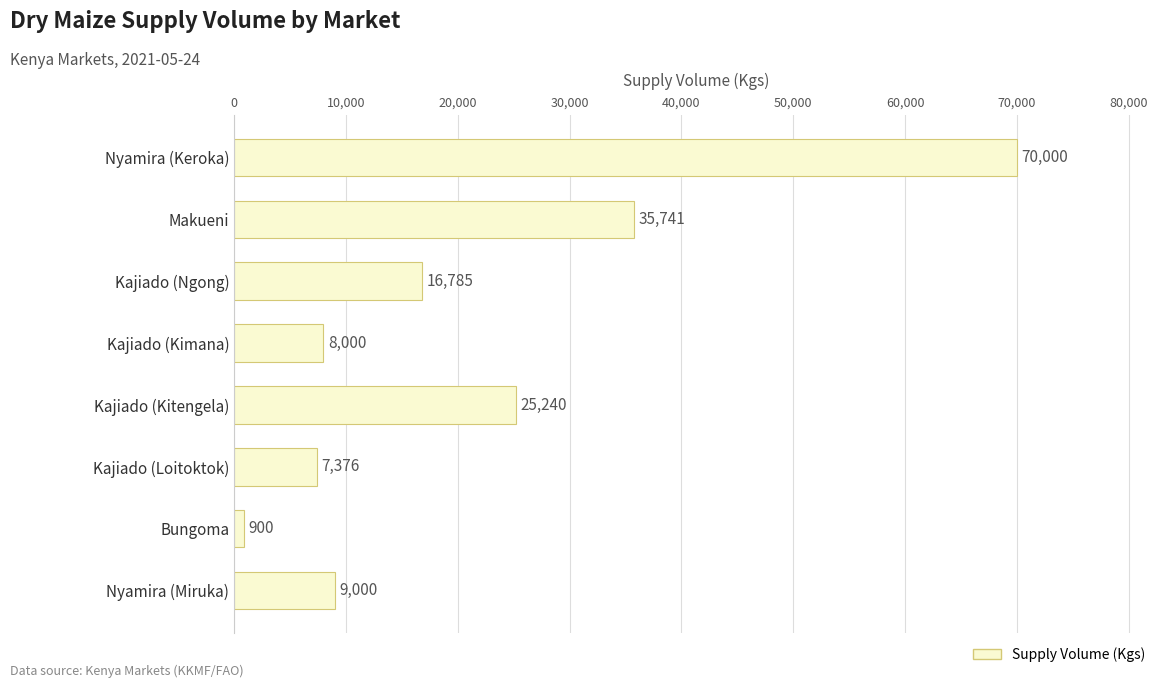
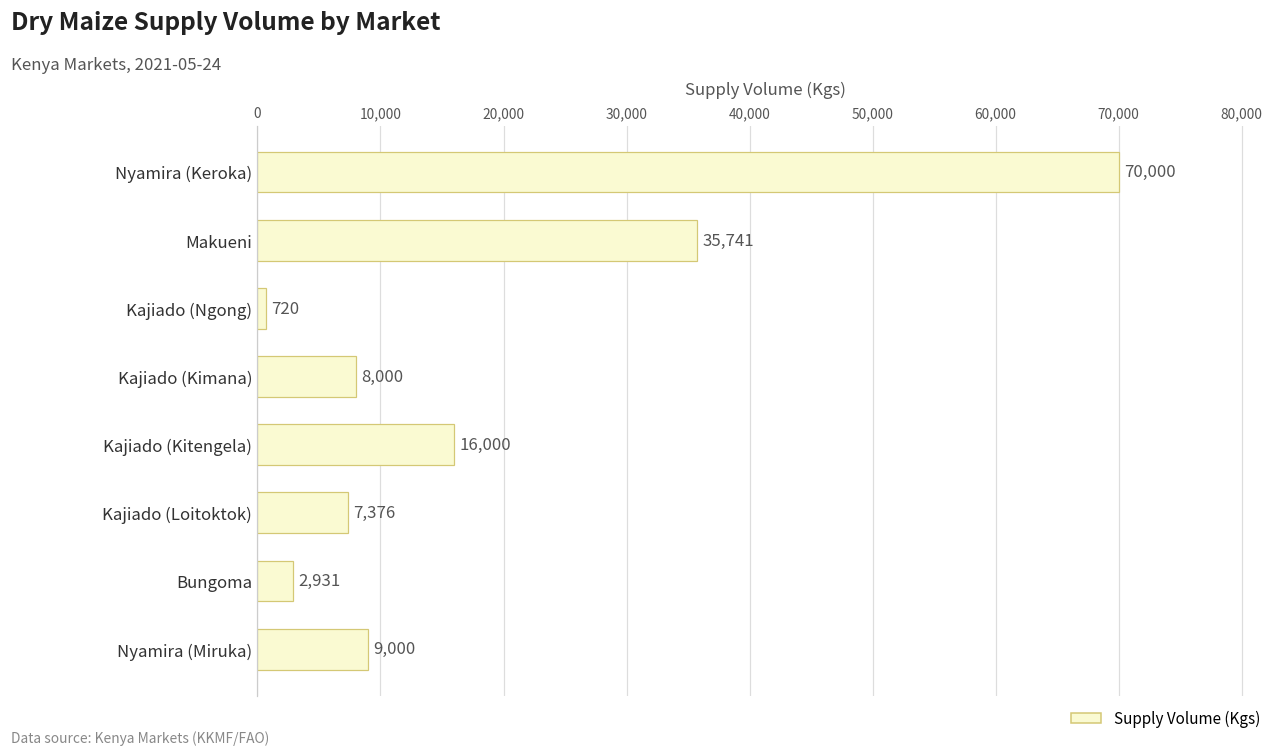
Kajiado (Ngong): 16,785 -> 720
Kajiado (Kitengela): 25,240 -> 16,000
Bungoma: 900 -> 2,931
